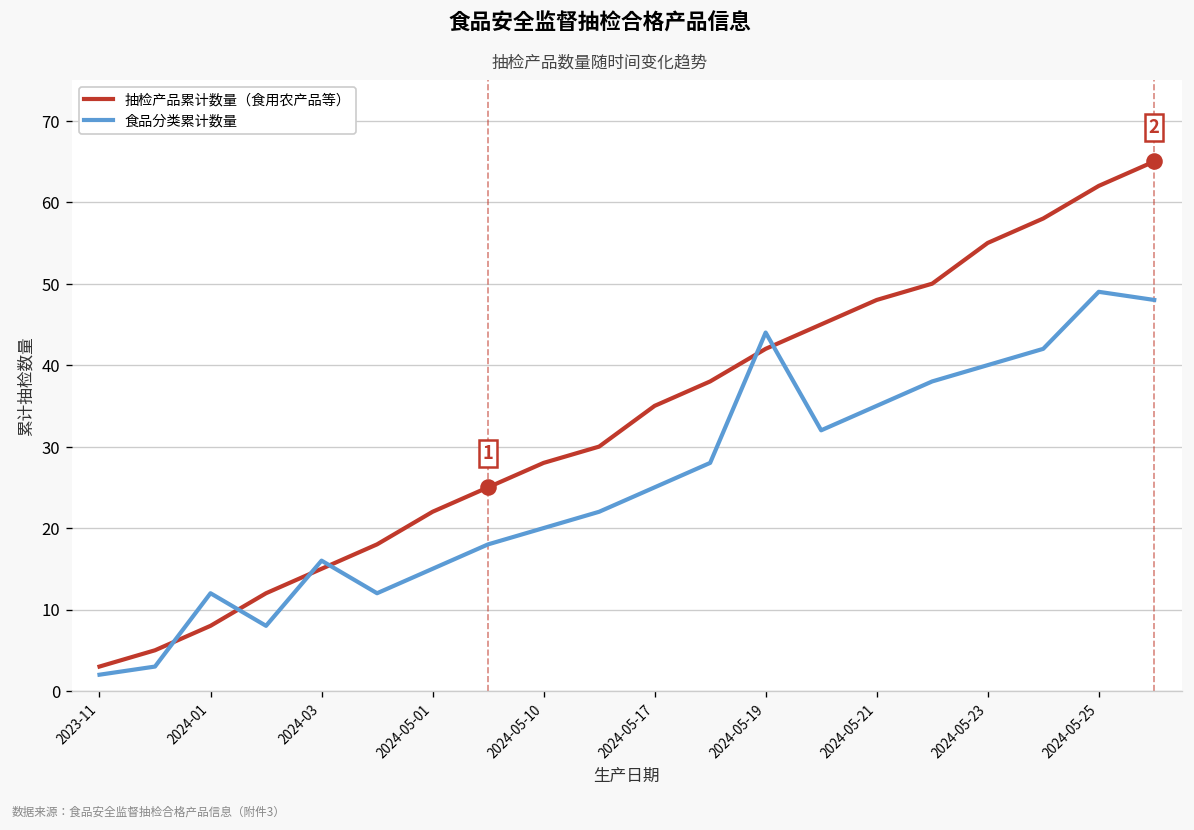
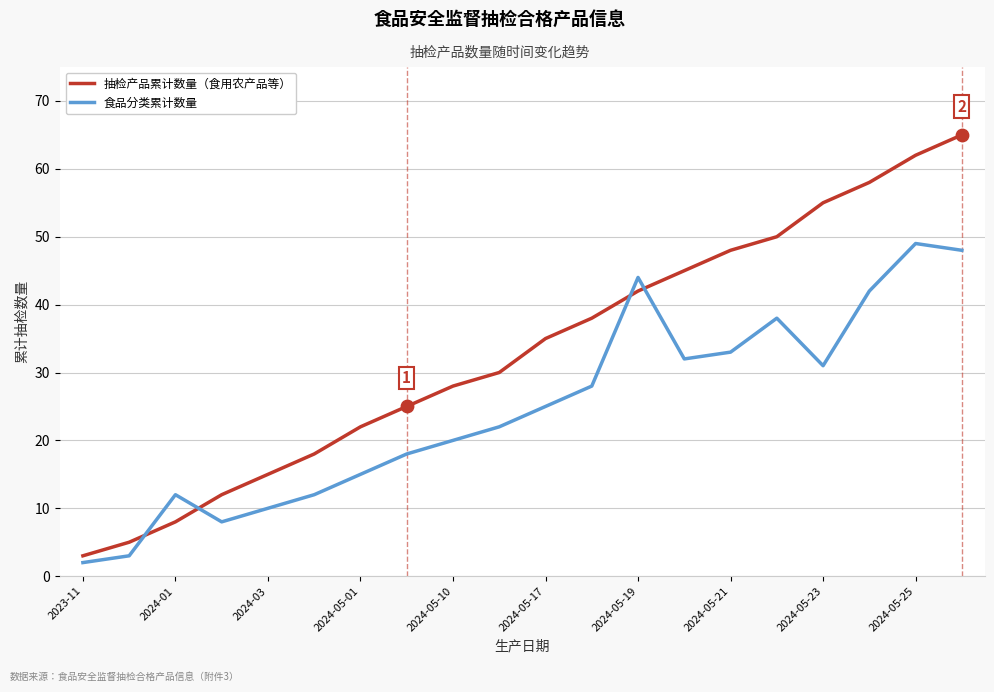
食品分类累计数量, 2024-03: 16 -> 10
食品分类累计数量, 2024-05-21: 35 -> 33
食品分类累计数量, 2024-05-23: 40 -> 31
